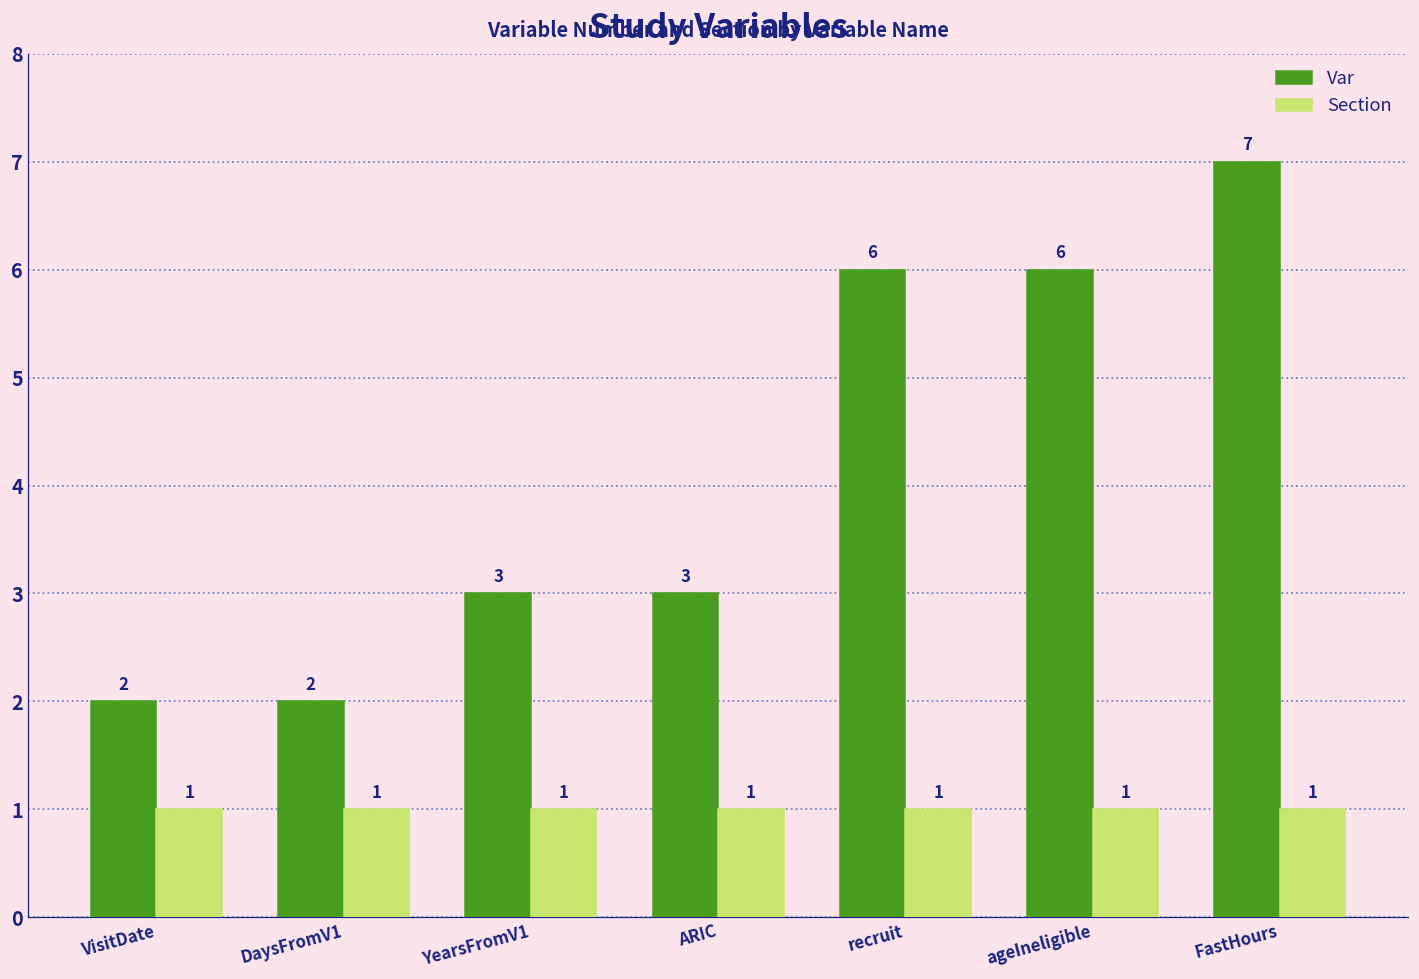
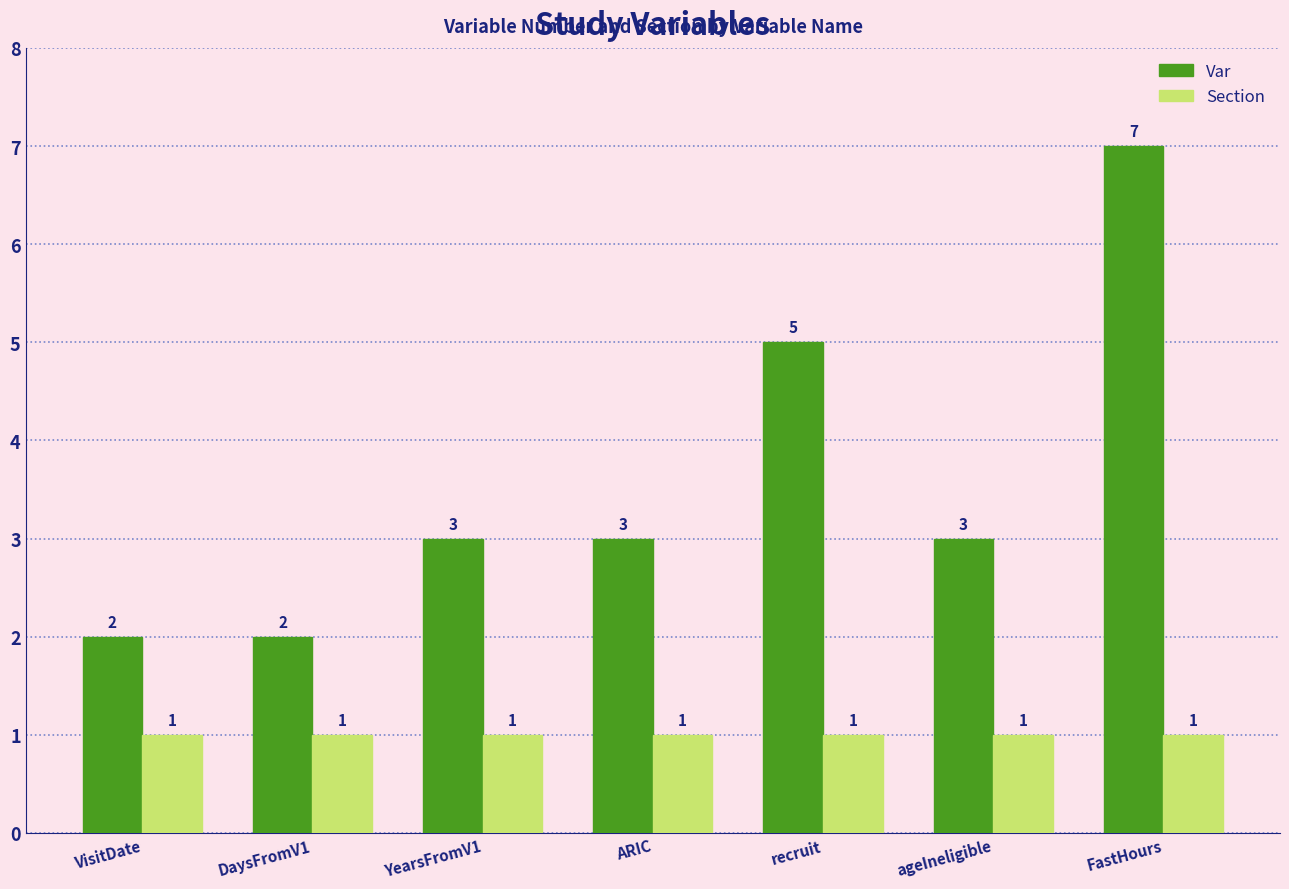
Var, recruit: 6 -> 5
Var, ageIneligible: 6 -> 3
